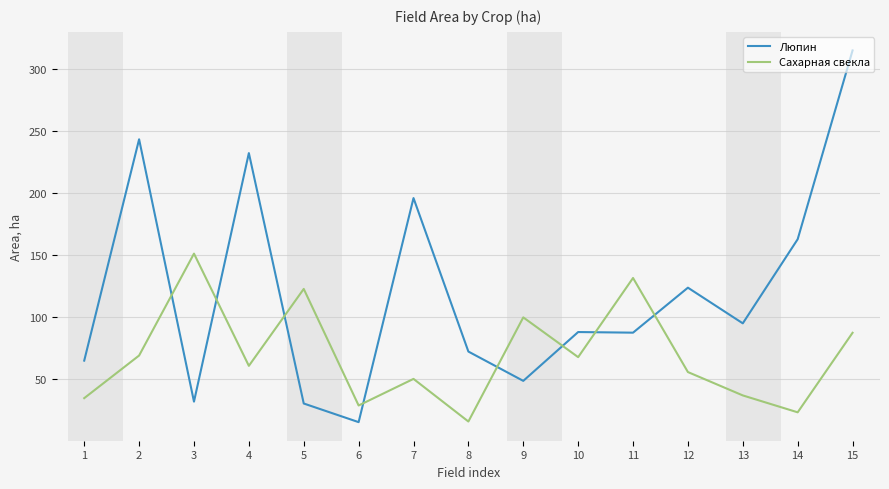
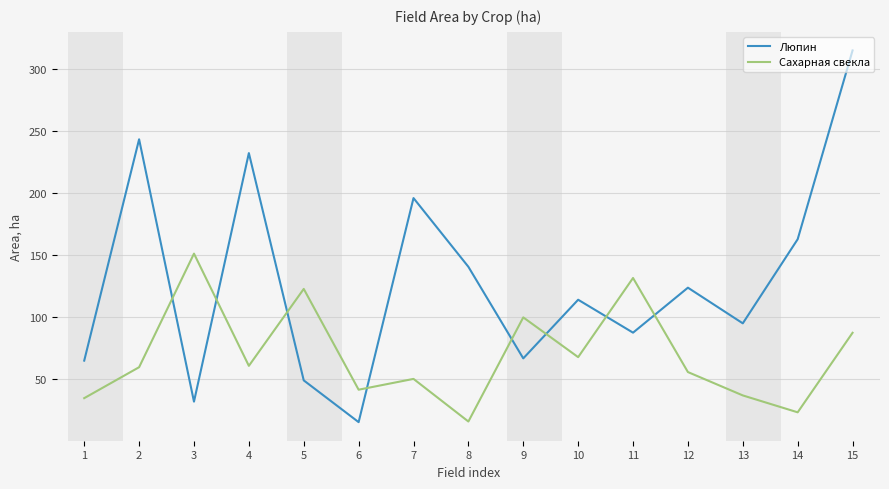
Сахарная свекла, 2: 69 -> 60
Люпин, 5: 31 -> 49
Сахарная свекла, 6: 29 -> 42
Люпин, 8: 72 -> 141
Люпин, 9: 49 -> 67
Люпин, 10: 88 -> 114
